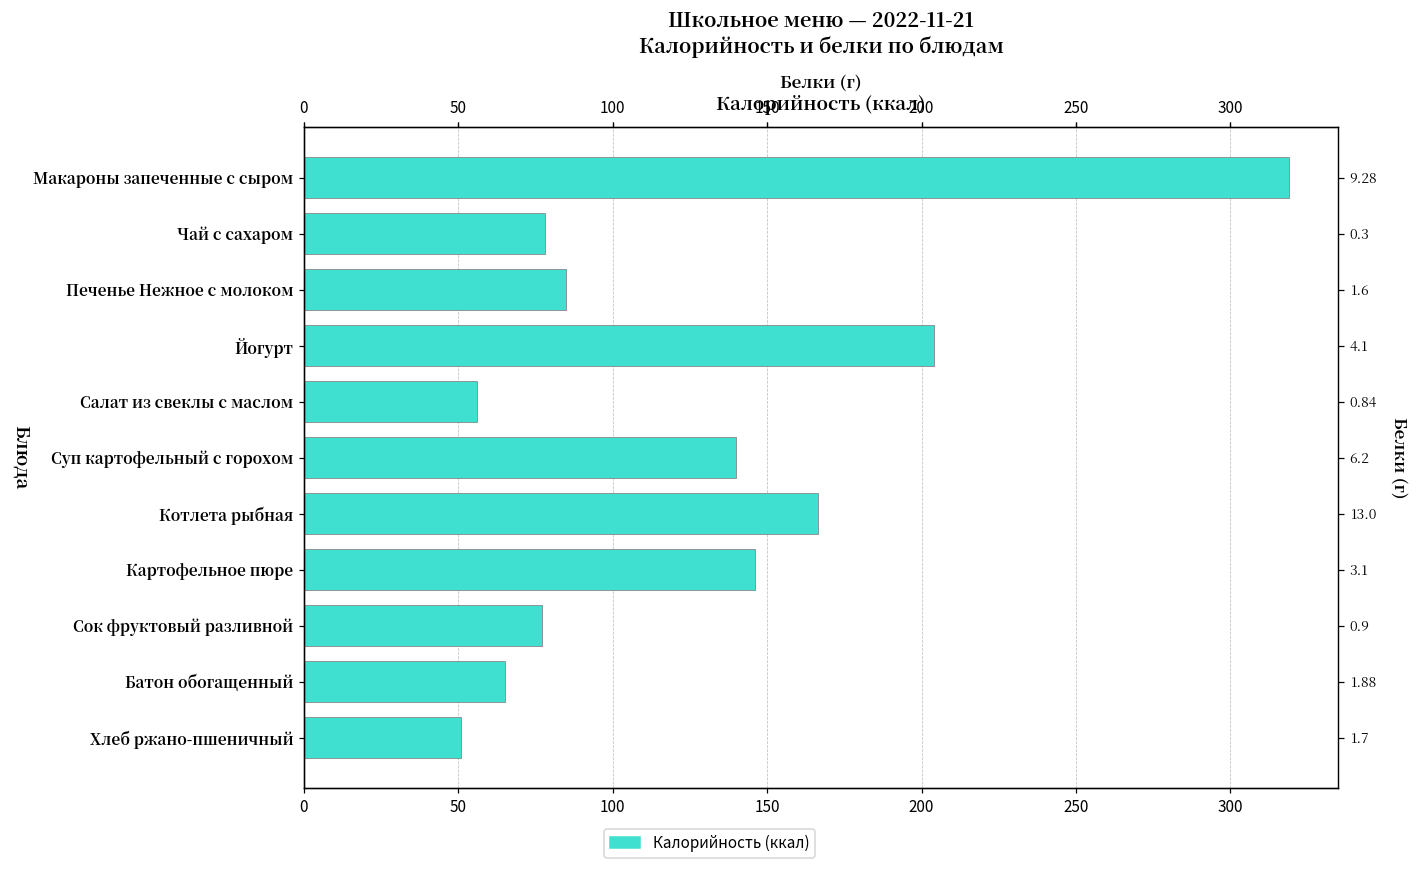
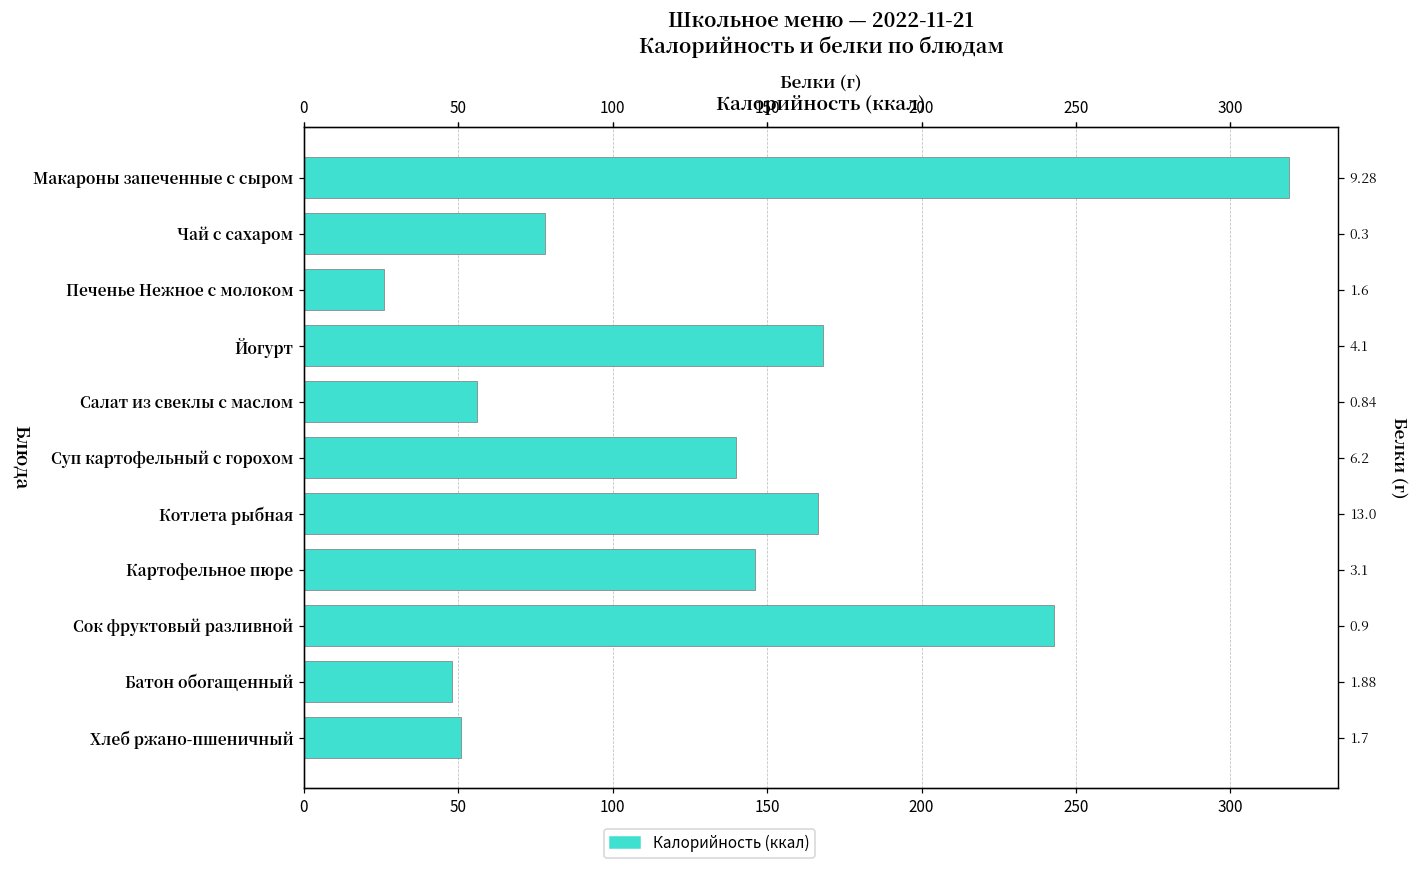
Печенье Нежное с молоком: 85 -> 26
Йогурт: 204 -> 168
Сок фруктовый разливной: 77 -> 243
Батон обогащенный: 65 -> 48
